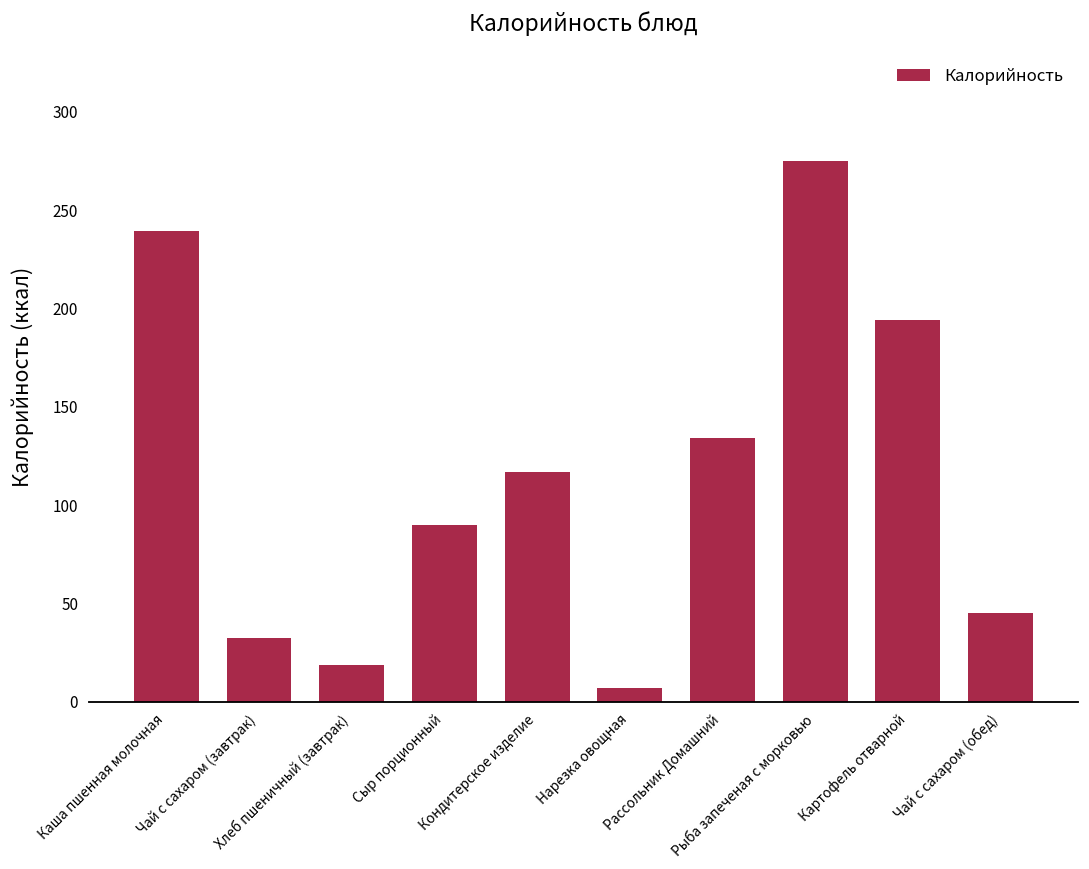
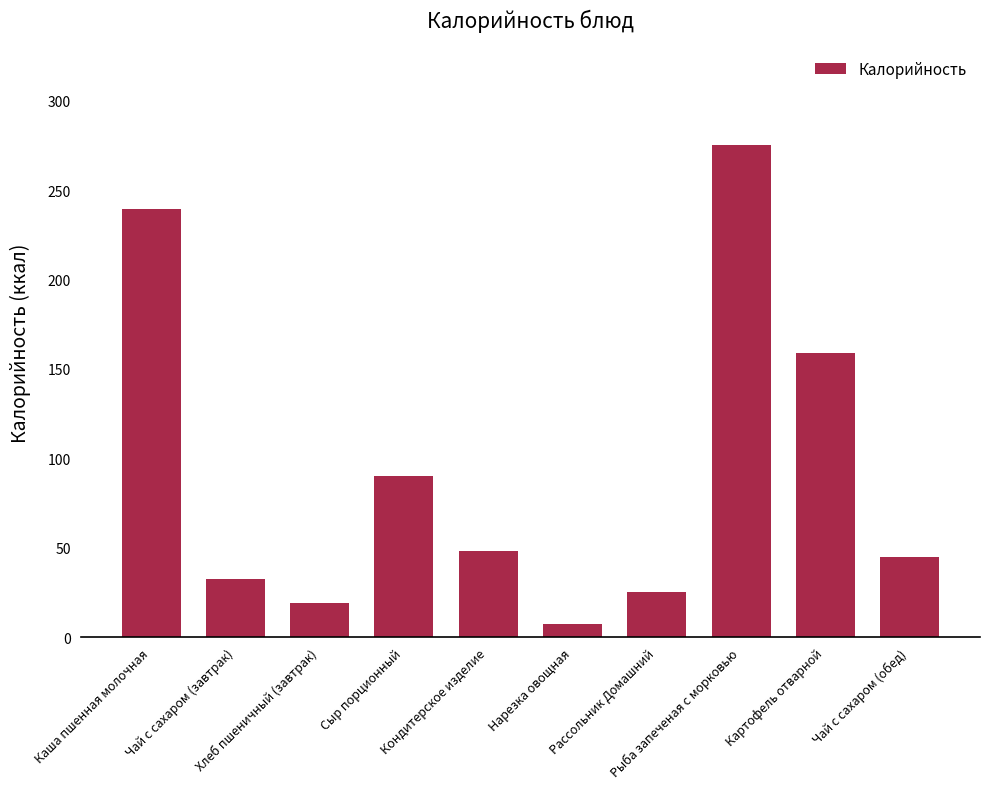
Кондитерское изделие: 117 -> 48
Рассольник Домашний: 134 -> 25
Картофель отварной: 194 -> 159
